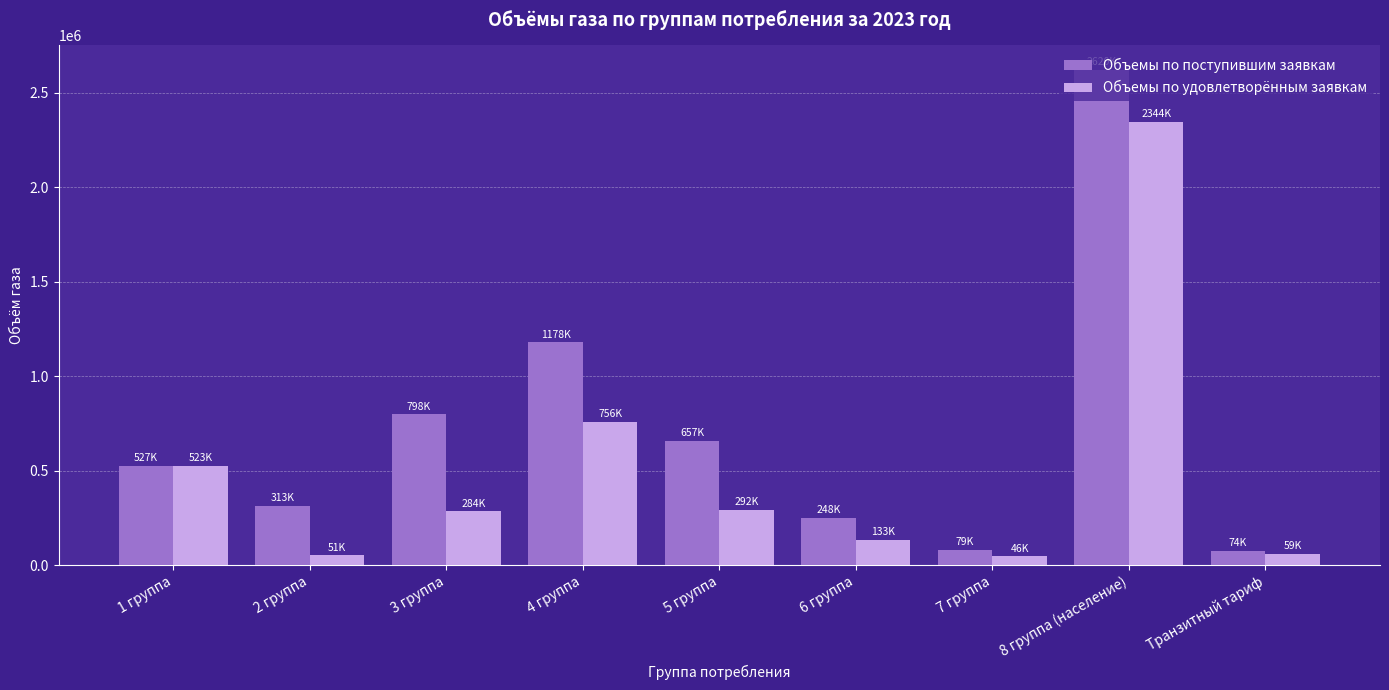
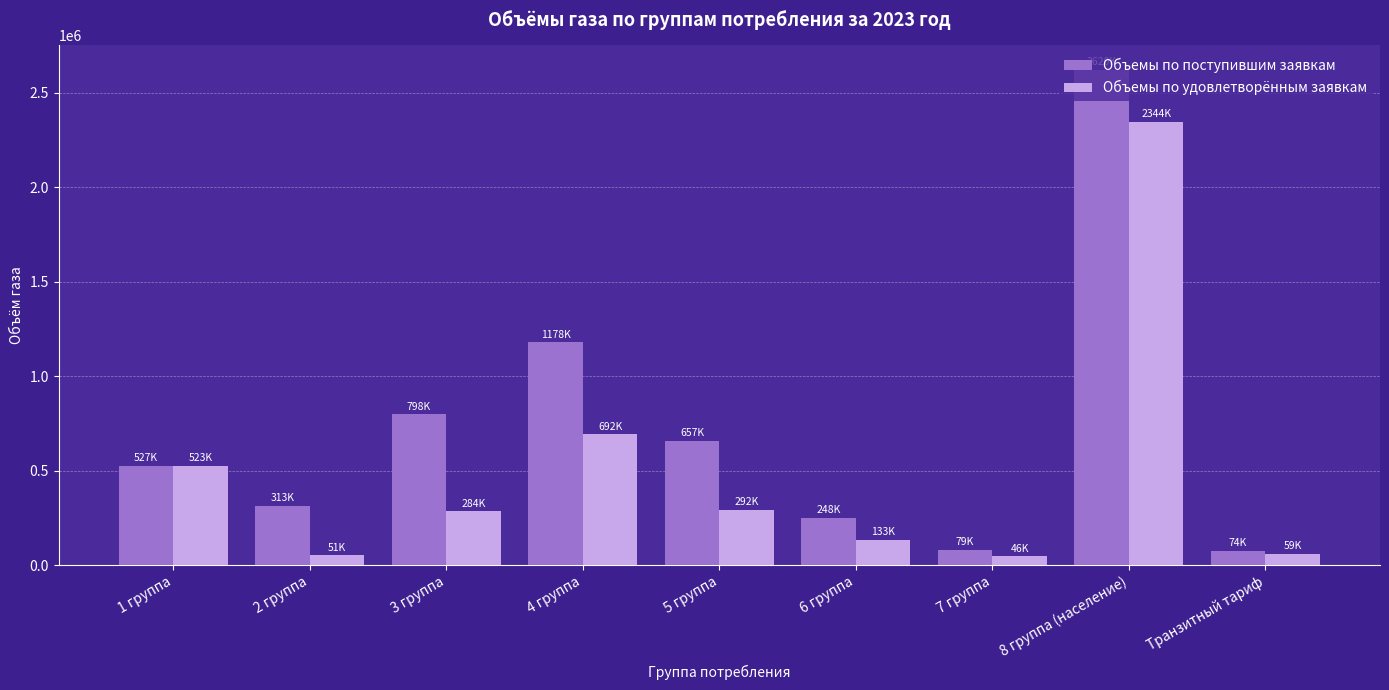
Объемы по удовлетворённым заявкам, 4 группа: 756K -> 692K
